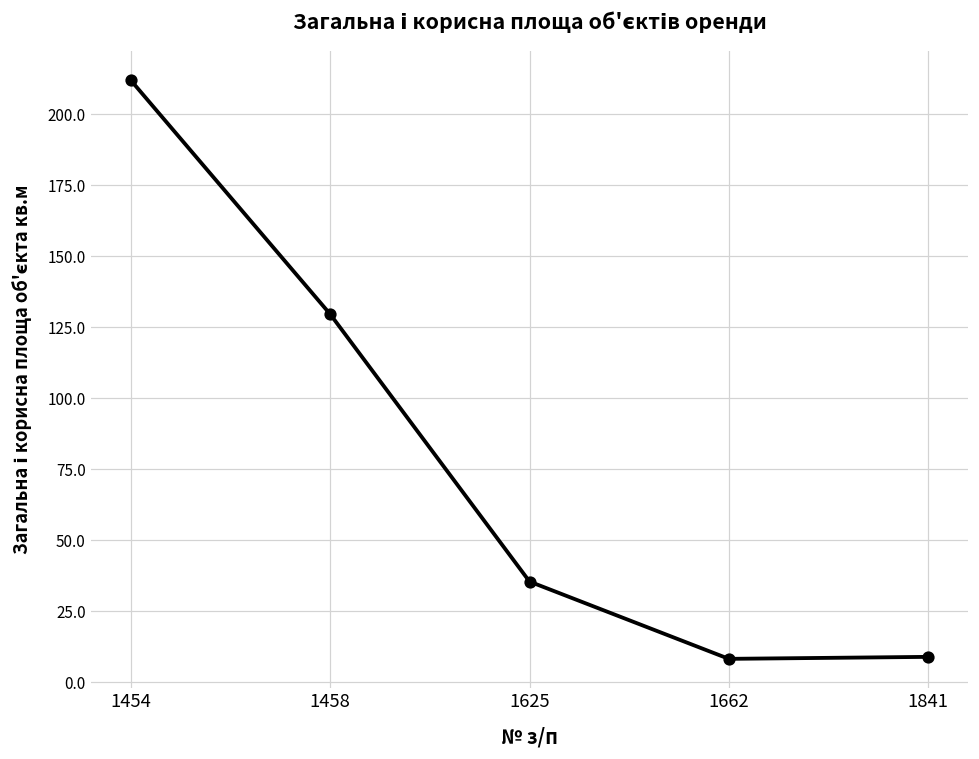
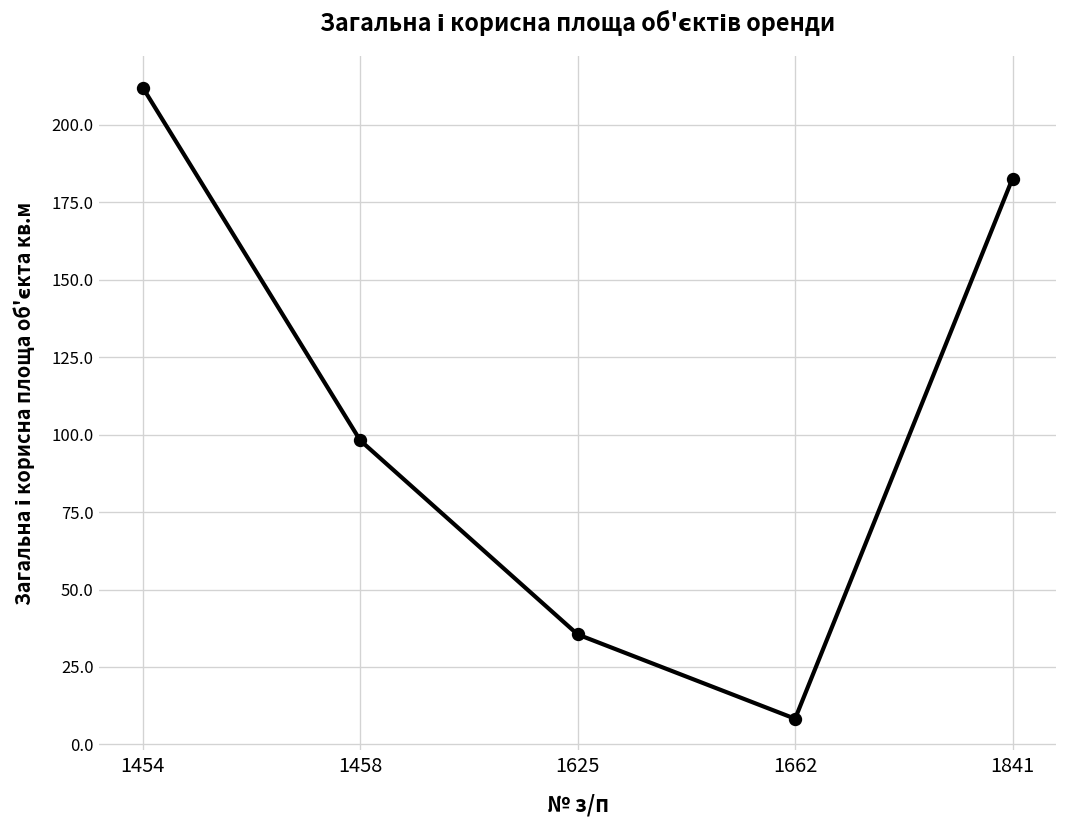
1458: 130 -> 98
1841: 9 -> 183
